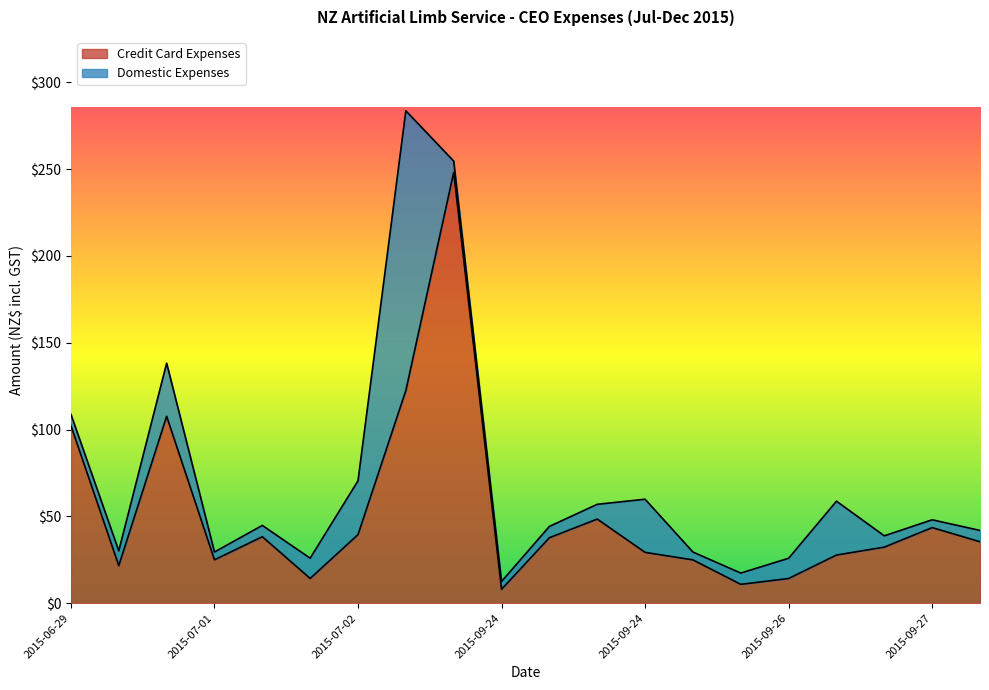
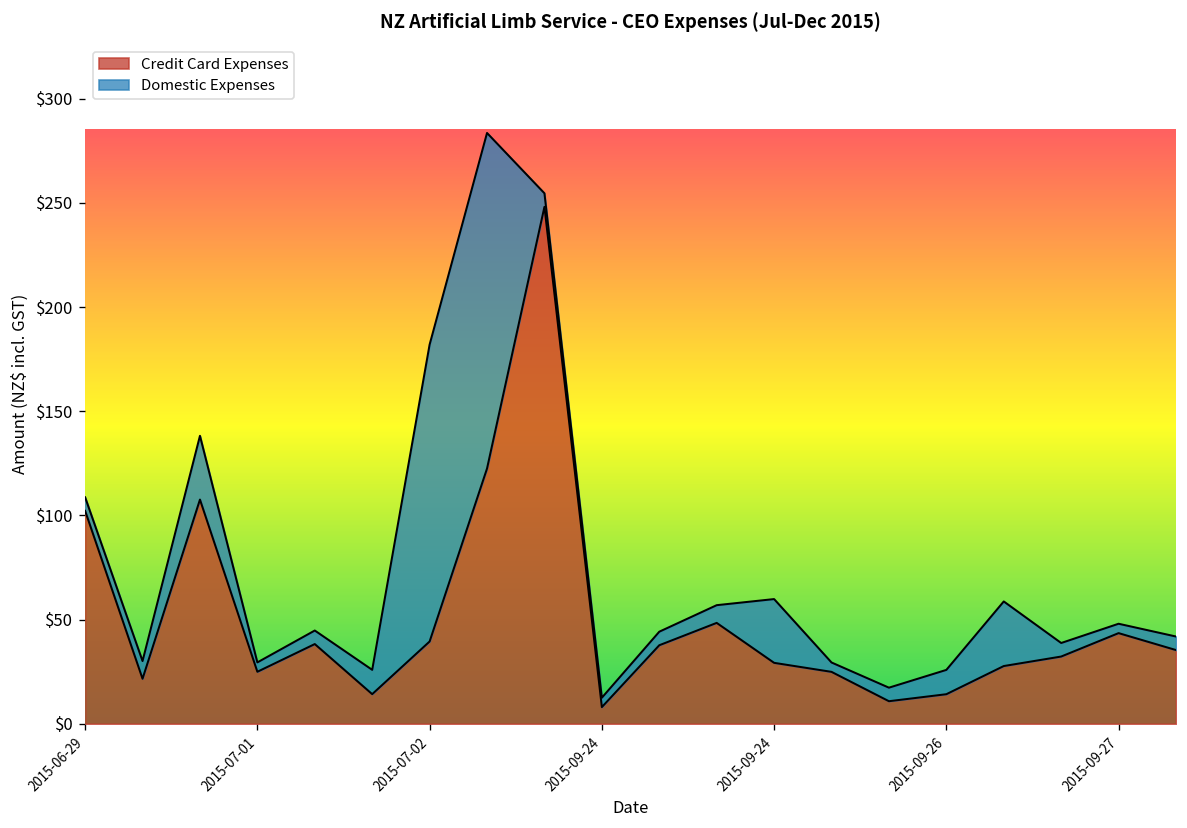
Domestic Expenses, 2015-07-02: $31 -> $143
